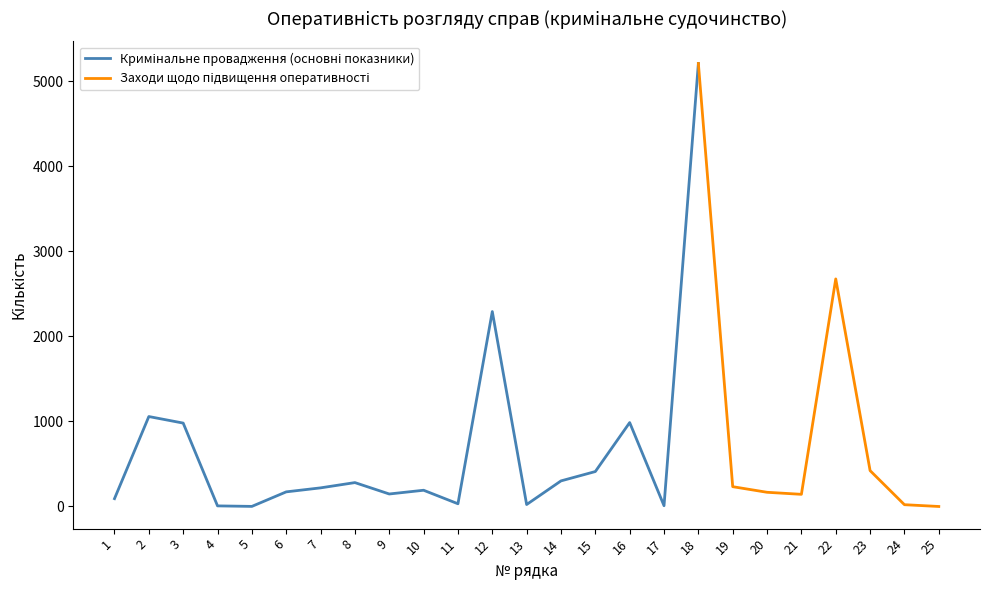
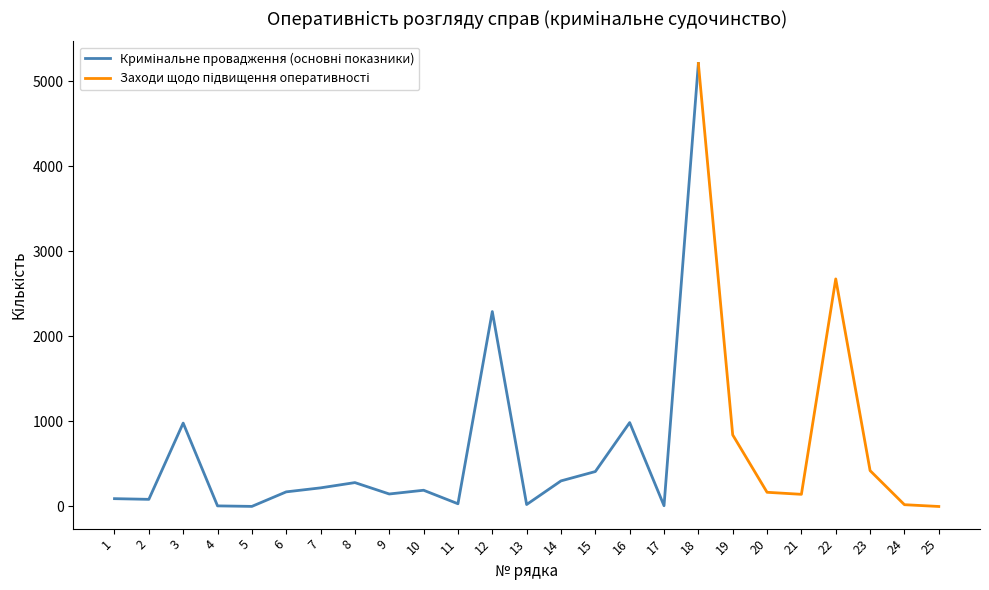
Кримінальне провадження (основні показники), 2: 1100 -> 100
Заходи щодо підвищення оперативності, 19: 200 -> 800
